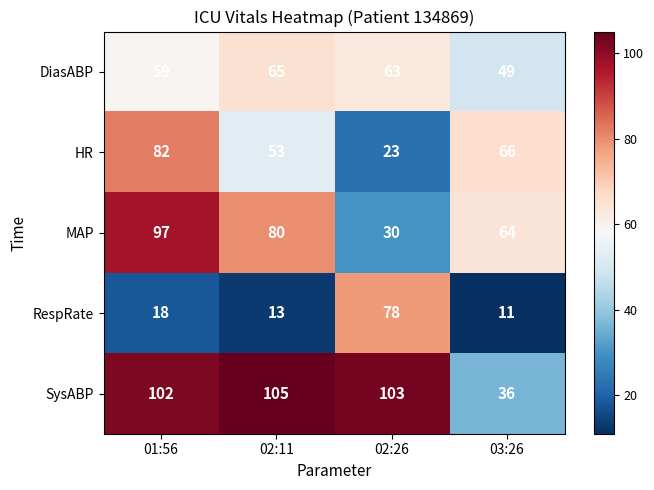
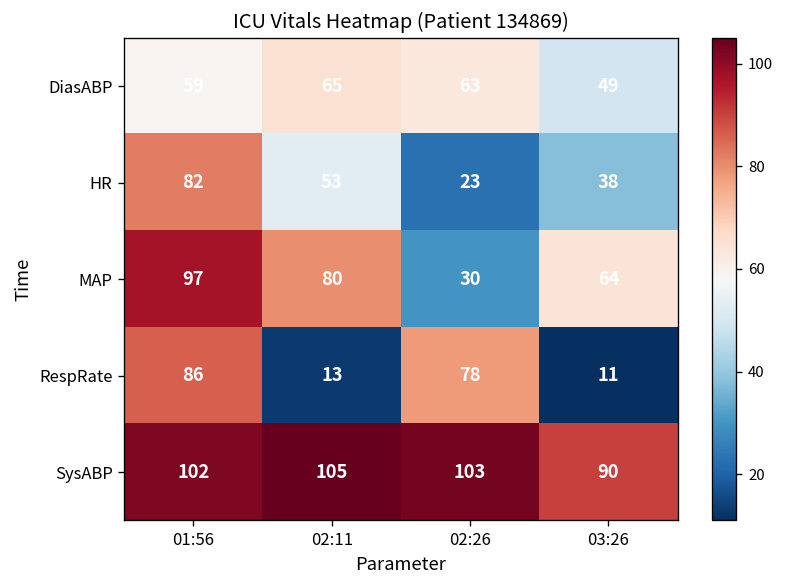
HR, 03:26: 66 -> 38
RespRate, 01:56: 18 -> 86
SysABP, 03:26: 36 -> 90
